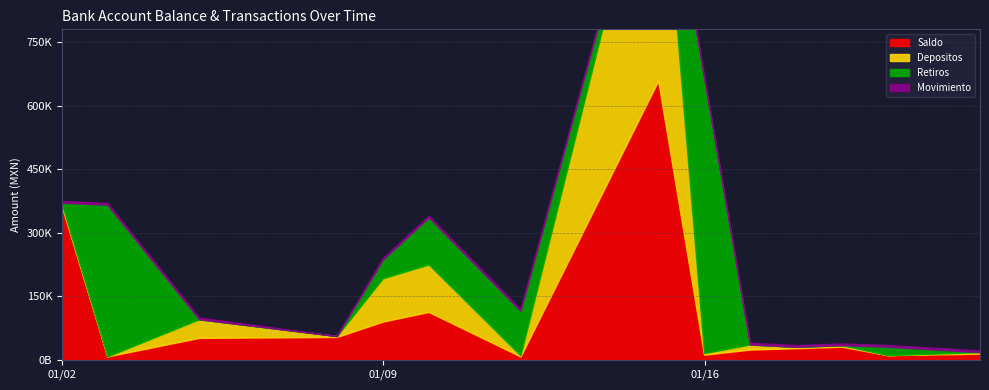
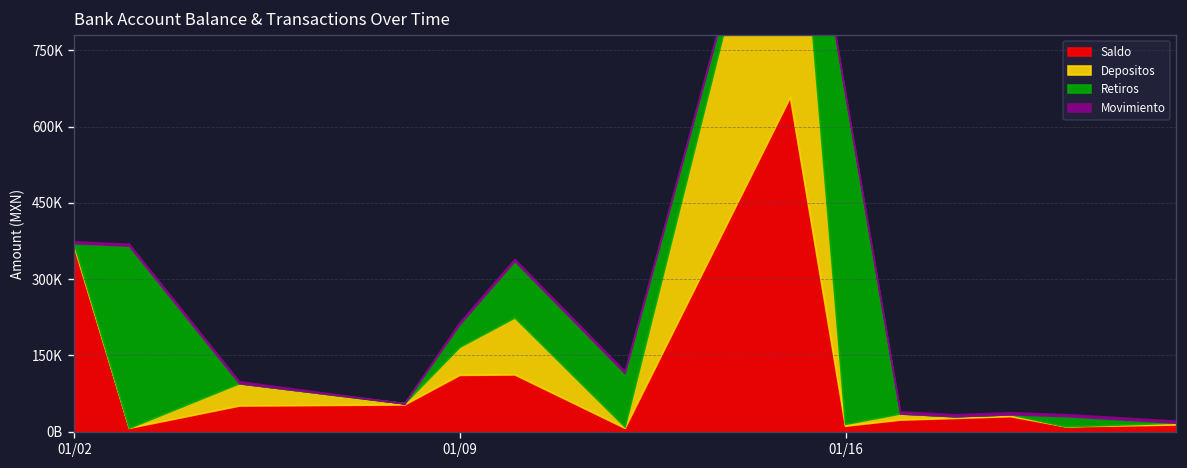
Saldo, 01/09: 90000 -> 110000
Depositos, 01/09: 100000 -> 60000
